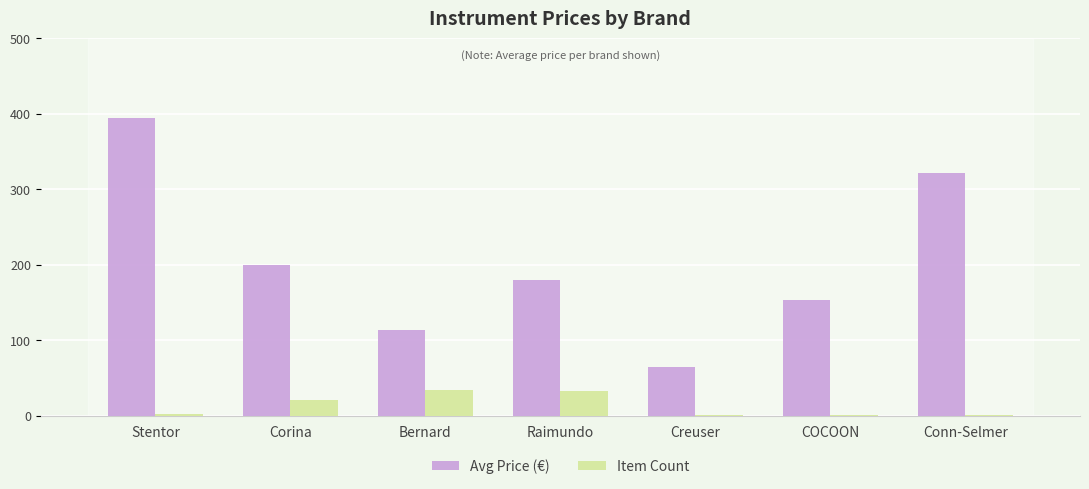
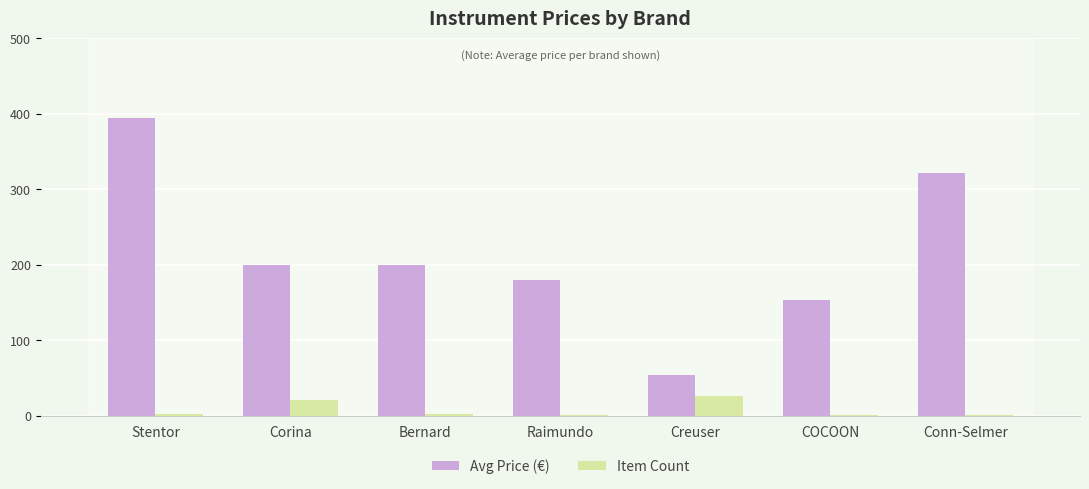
Avg Price (€), Bernard: 110 -> 200
Item Count, Bernard: 40 -> 0
Item Count, Raimundo: 30 -> 0
Avg Price (€), Creuser: 70 -> 50
Item Count, Creuser: 0 -> 30
